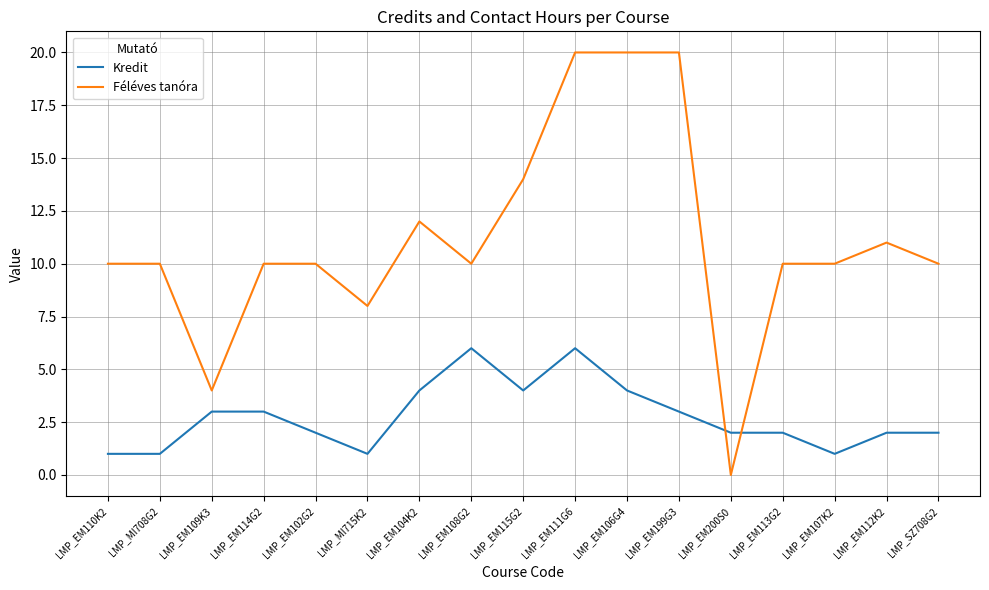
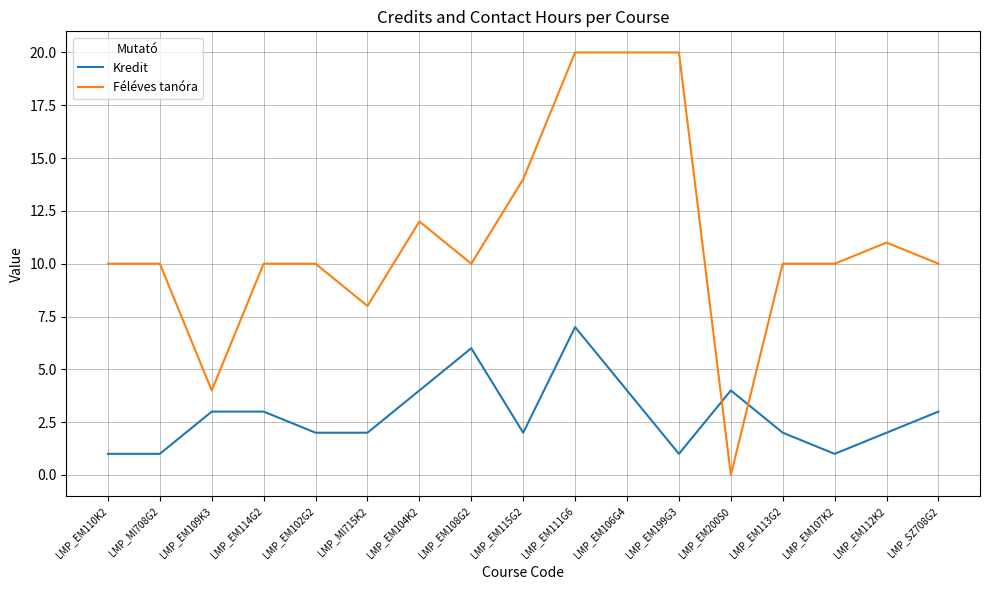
Kredit, LMP_MI715K2: 1 -> 2
Kredit, LMP_EM115G2: 4 -> 2
Kredit, LMP_EM111G6: 6 -> 7
Kredit, LMP_EM199G3: 3 -> 1
Kredit, LMP_EM200S0: 2 -> 4
Kredit, LMP_SZ708G2: 2 -> 3
